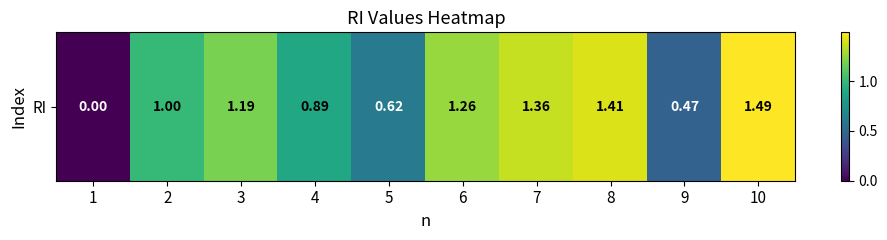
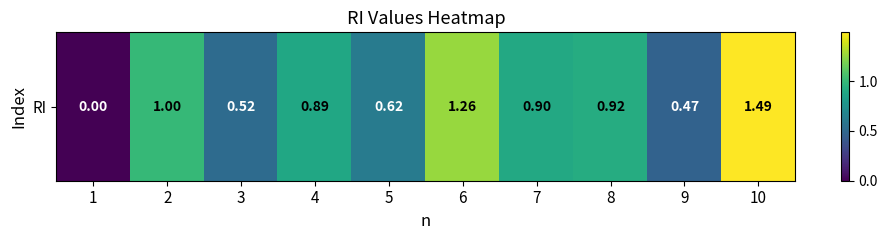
RI, 3: 1.19 -> 0.52
RI, 7: 1.36 -> 0.90
RI, 8: 1.41 -> 0.92
